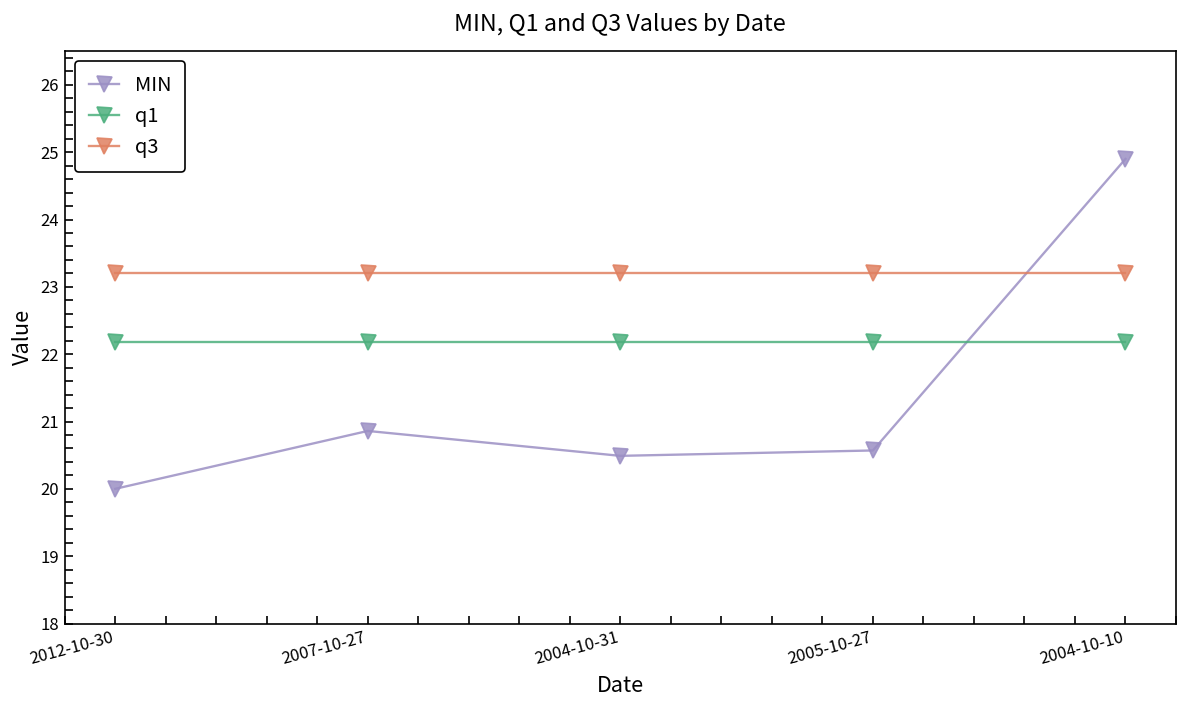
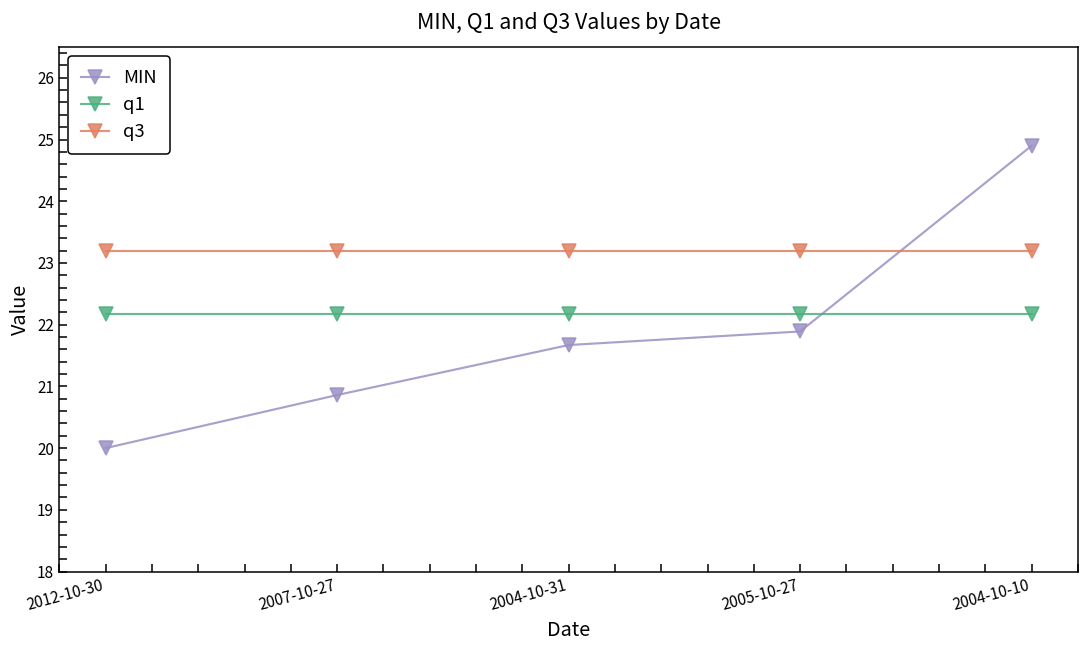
MIN, 2004-10-31: 20.5 -> 21.7
MIN, 2005-10-27: 20.6 -> 21.9
